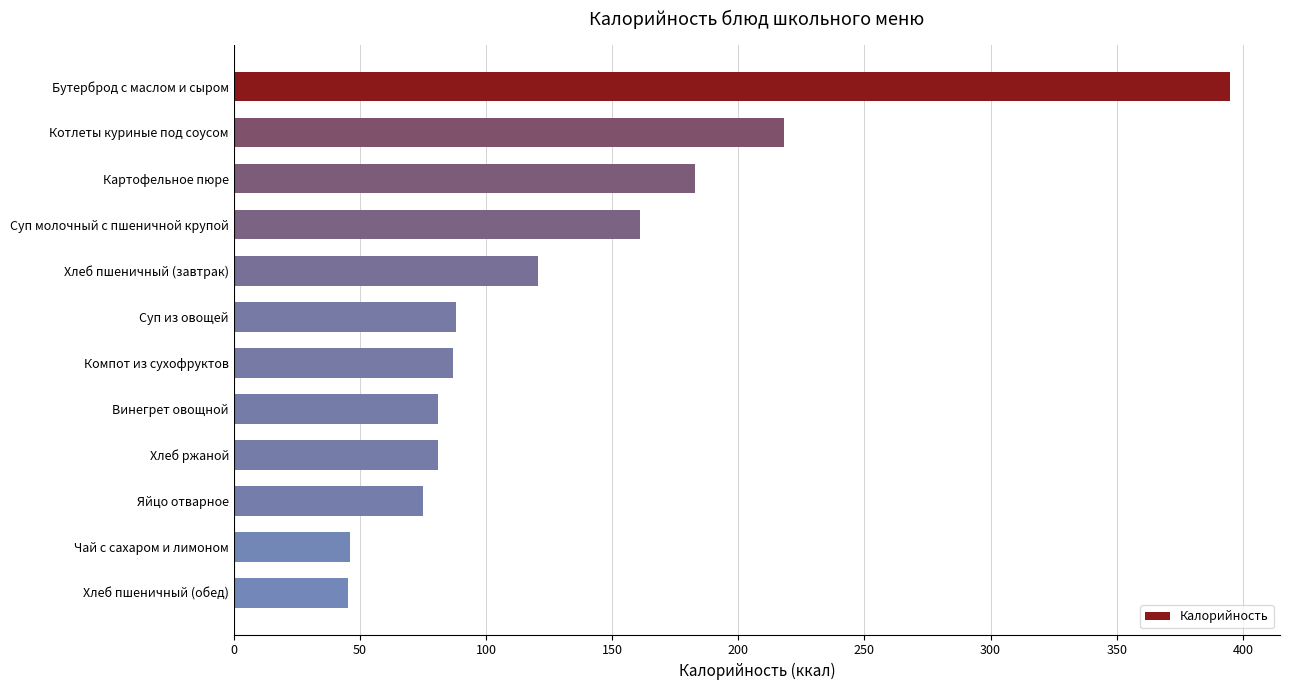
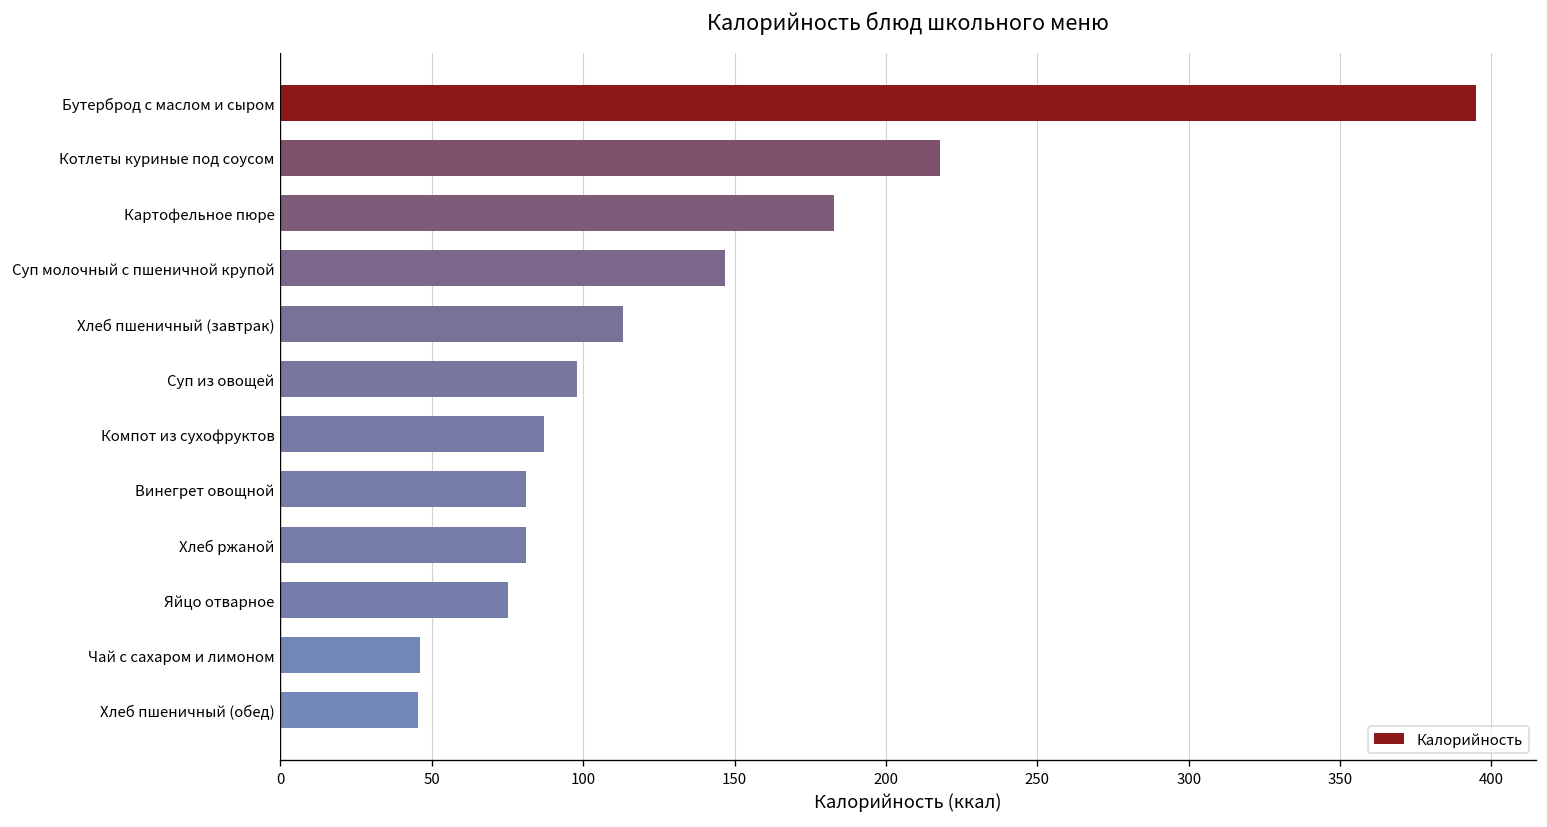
Суп молочный с пшеничной крупой: 161 -> 147
Хлеб пшеничный (завтрак): 121 -> 113
Суп из овощей: 88 -> 98
